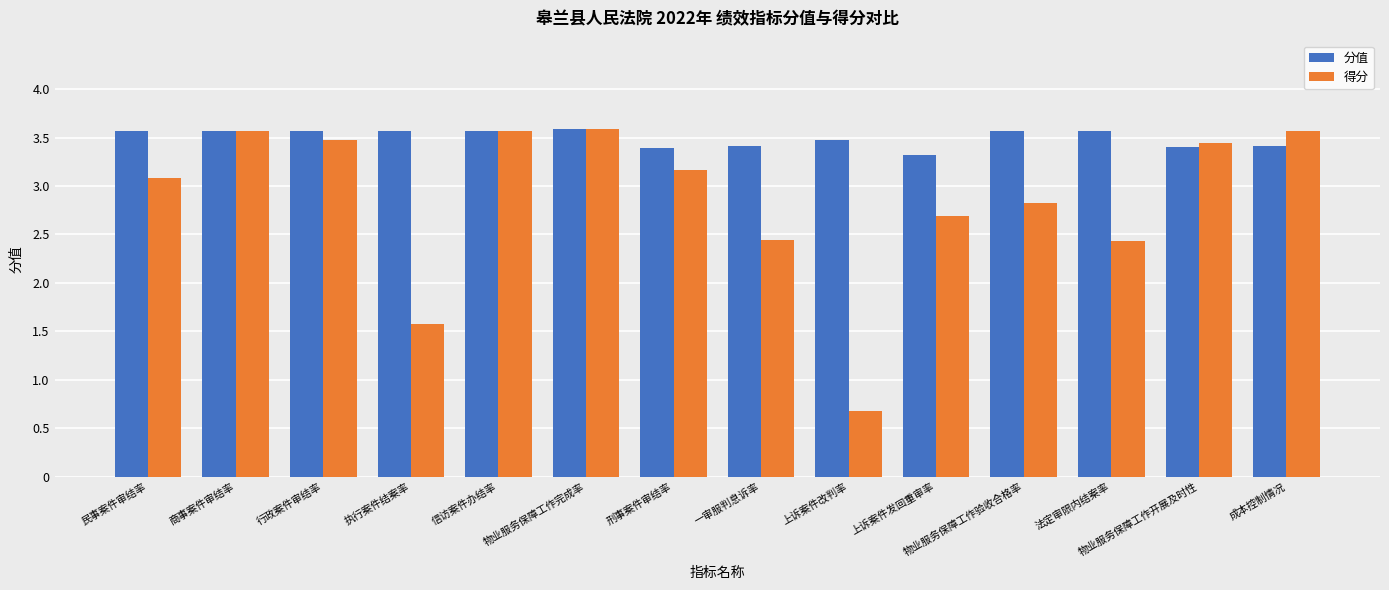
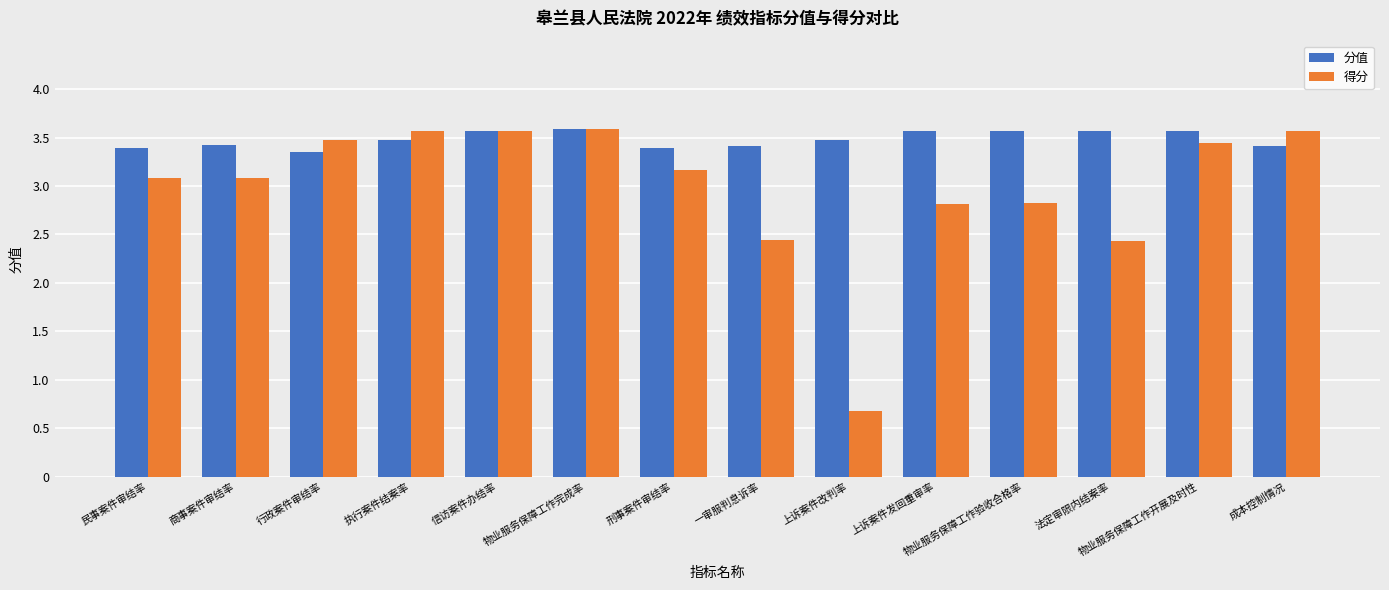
分值, 民事案件审结率: 3.6 -> 3.4
分值, 商事案件审结率: 3.6 -> 3.4
得分, 商事案件审结率: 3.6 -> 3.1
分值, 行政案件审结率: 3.6 -> 3.4
分值, 执行案件结案率: 3.6 -> 3.5
得分, 执行案件结案率: 1.6 -> 3.6
分值, 上诉案件发回重审率: 3.3 -> 3.6
得分, 上诉案件发回重审率: 2.7 -> 2.8
分值, 物业服务保障工作开展及时性: 3.4 -> 3.6
